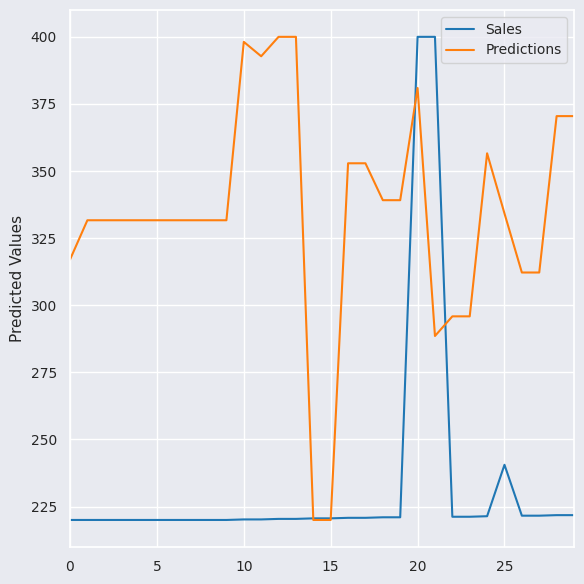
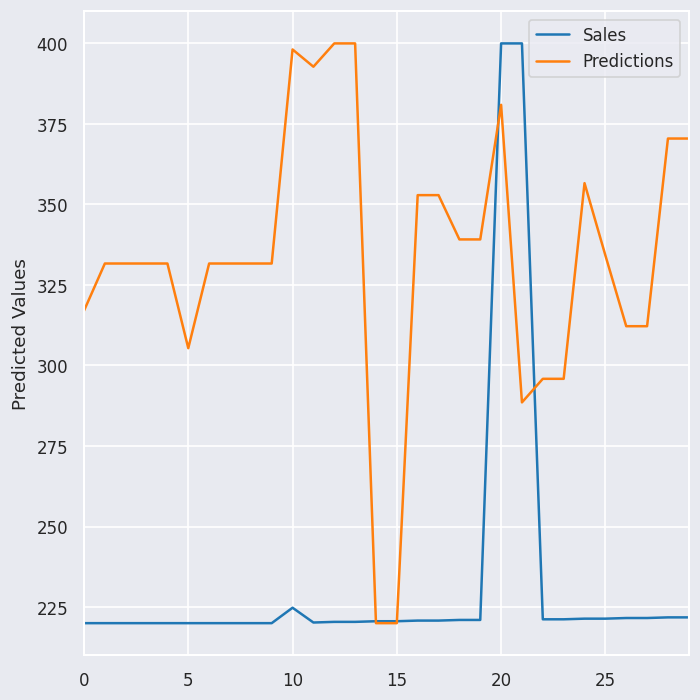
Predictions, 5: 332 -> 305
Sales, 10: 220 -> 225
Sales, 25: 241 -> 221
